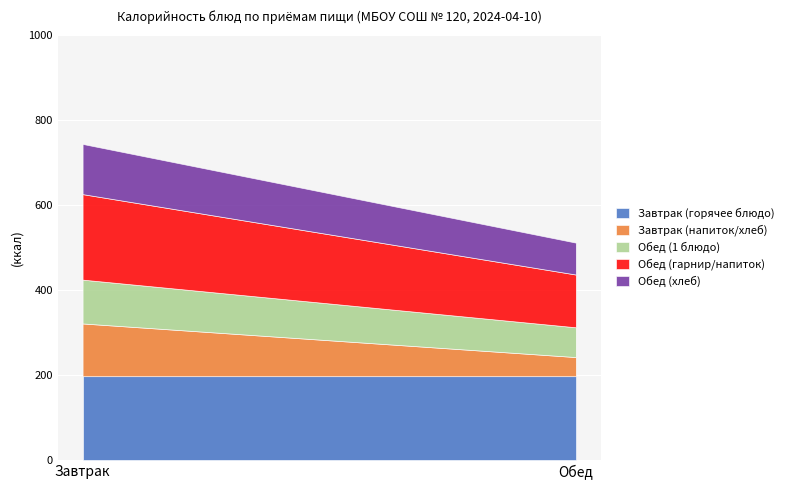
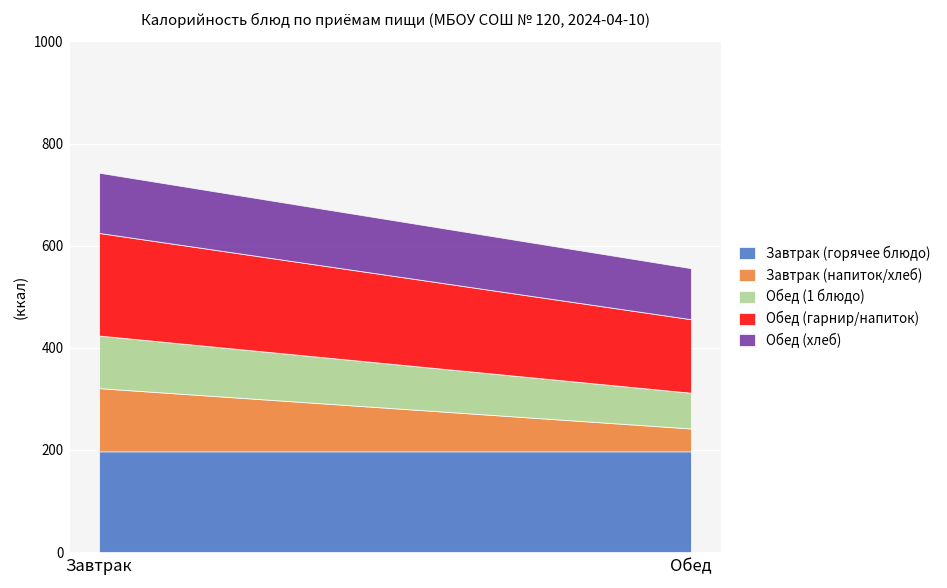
Обед (гарнир/напиток), Обед: 120 -> 140
Обед (хлеб), Обед: 80 -> 100
